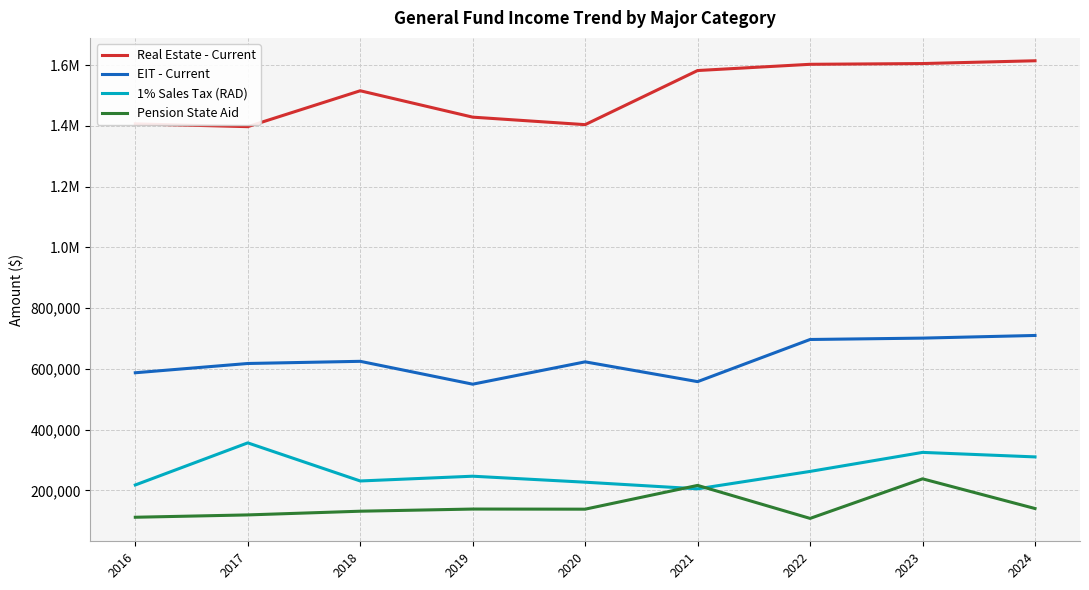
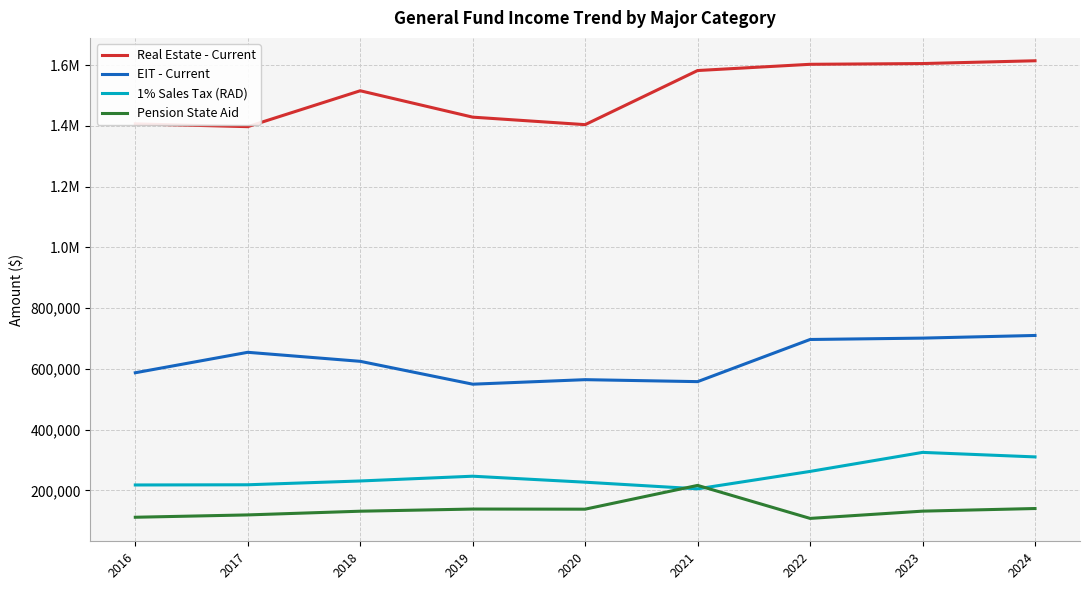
EIT - Current, 2017: 620,000 -> 650,000
1% Sales Tax (RAD), 2017: 360,000 -> 220,000
EIT - Current, 2020: 620,000 -> 560,000
Pension State Aid, 2023: 240,000 -> 130,000
